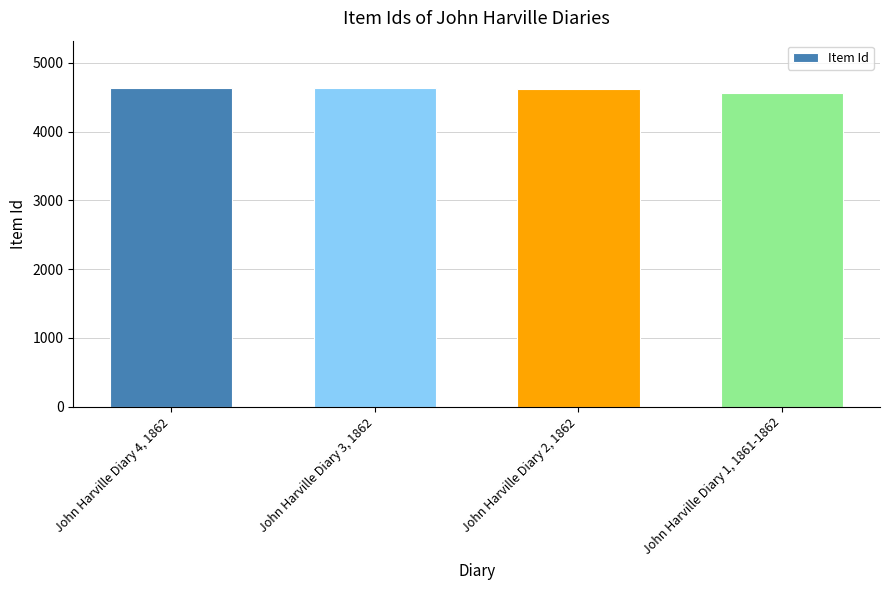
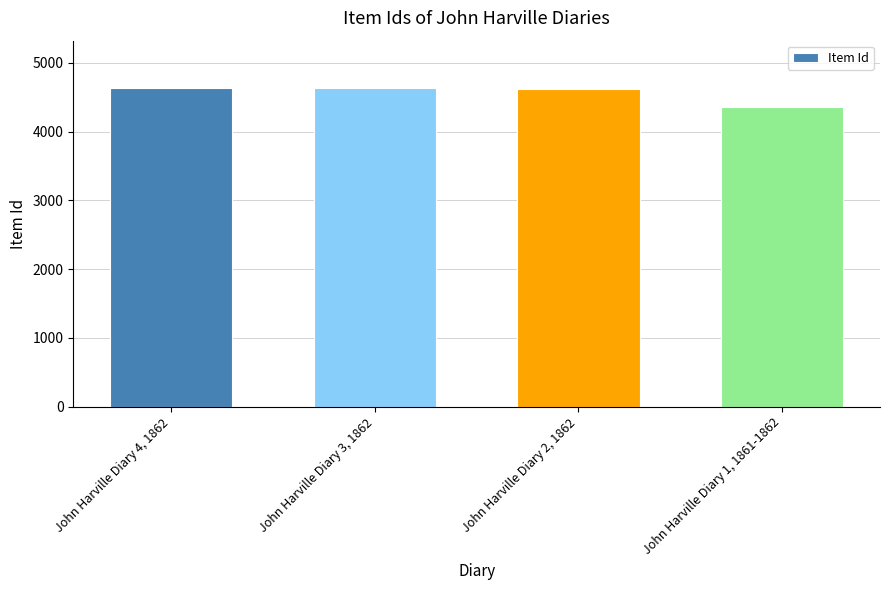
John Harville Diary 1, 1861-1862: 4600 -> 4400
